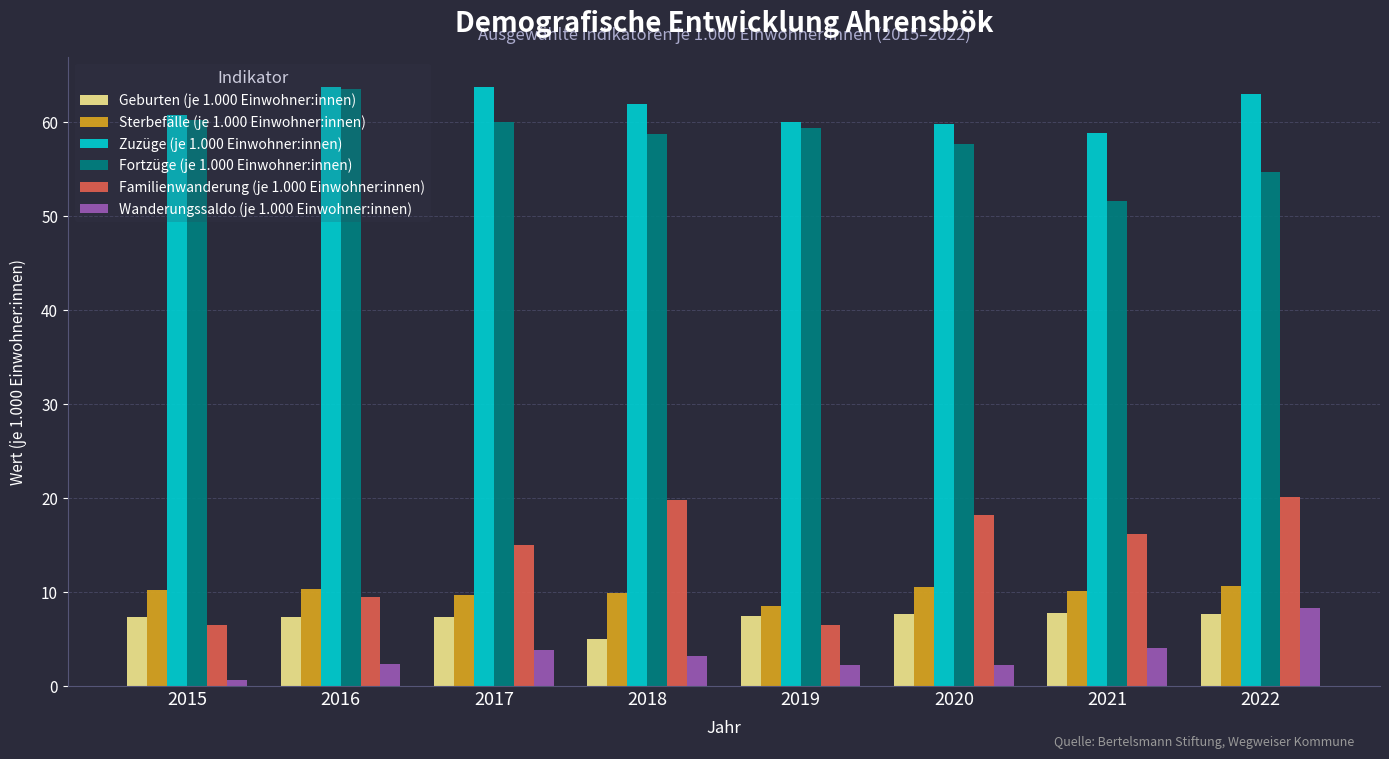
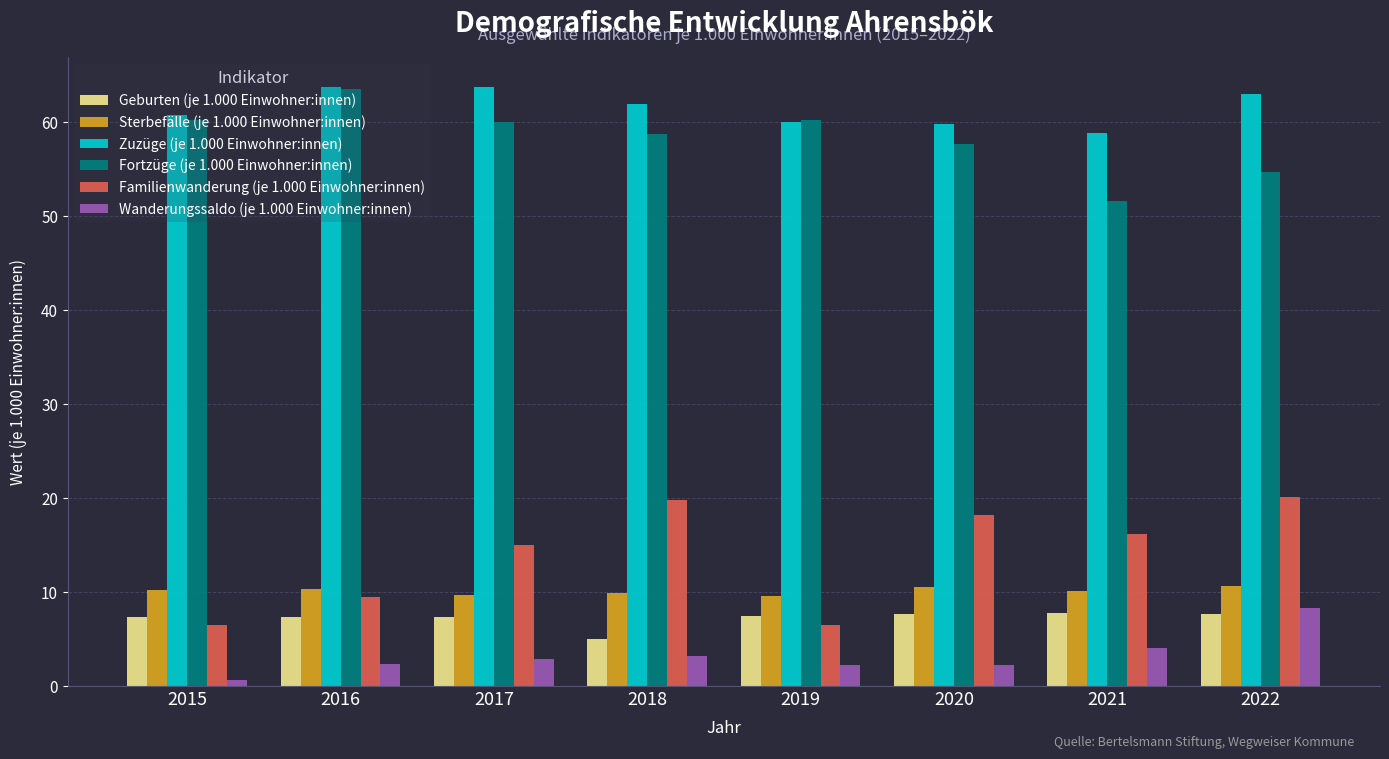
Wanderungssaldo (je 1.000 Einwohner:innen), 2017: 4 -> 3
Sterbefälle (je 1.000 Einwohner:innen), 2019: 9 -> 10
Fortzüge (je 1.000 Einwohner:innen), 2019: 59 -> 60
